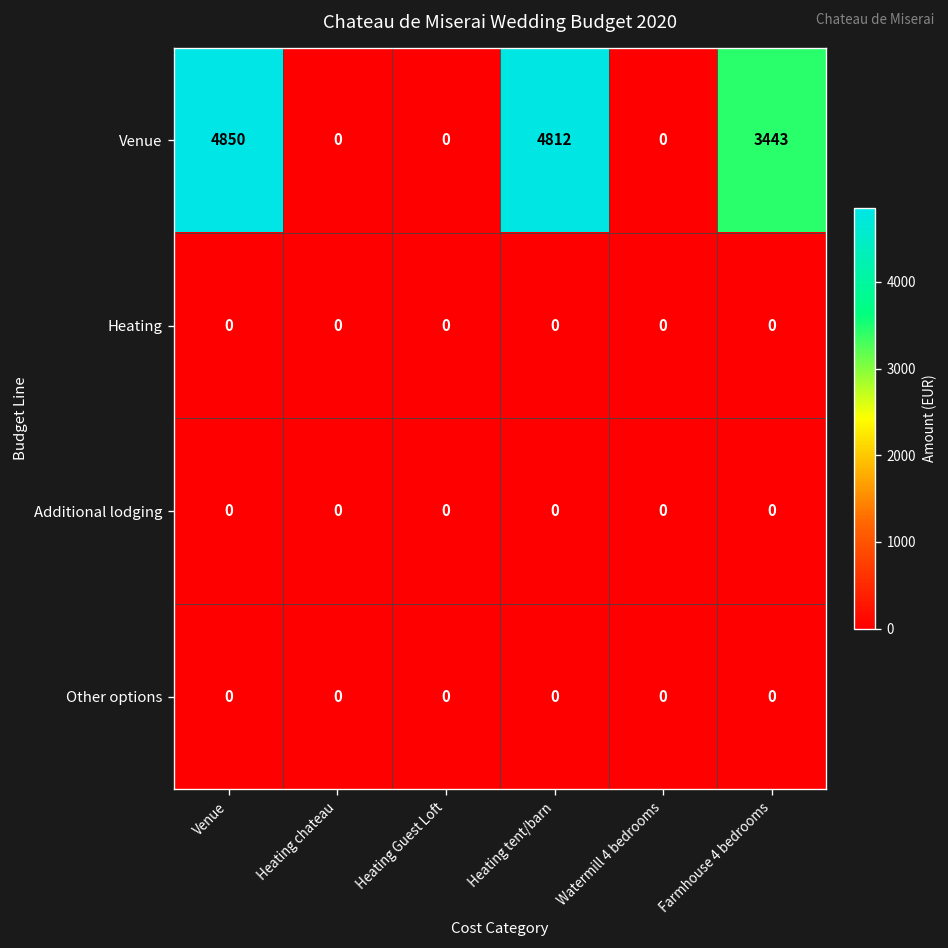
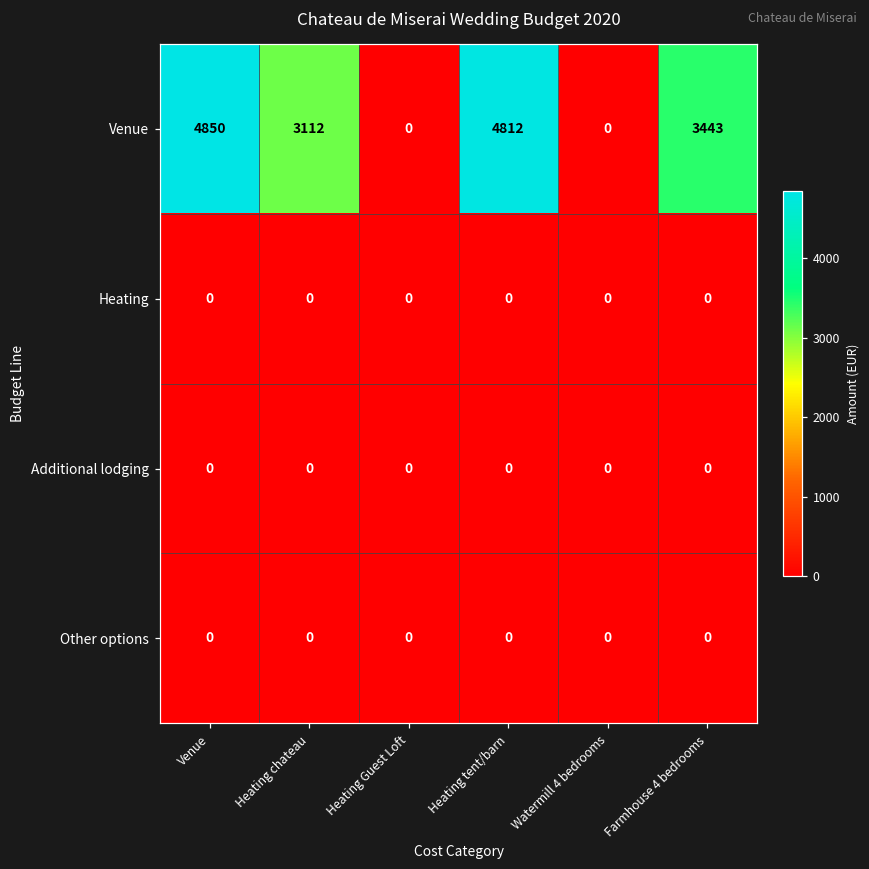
Venue, Heating chateau: 0 -> 3112
